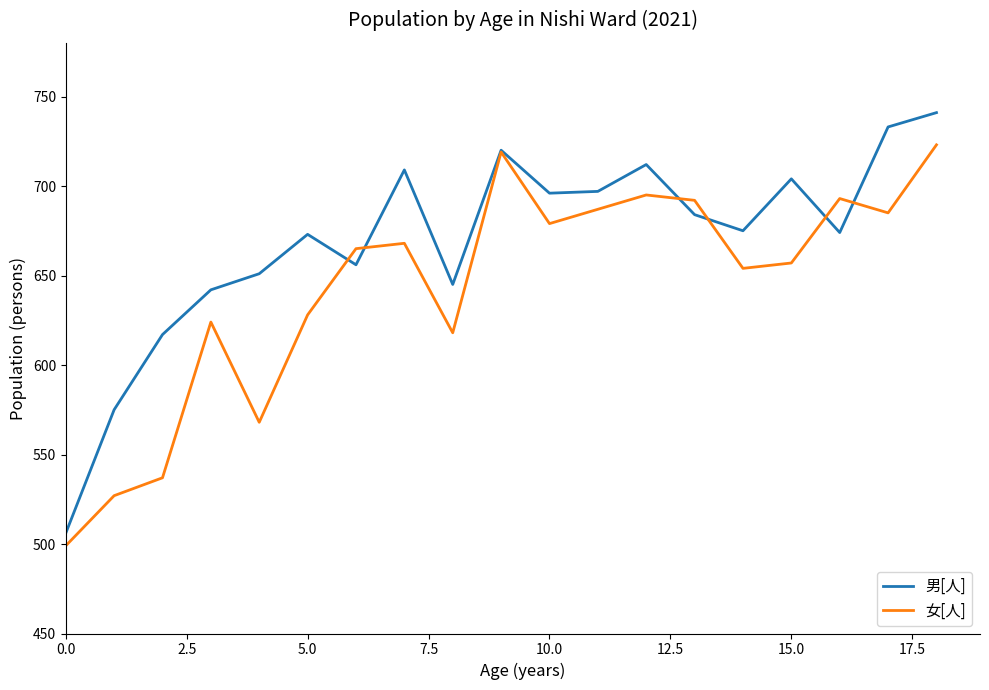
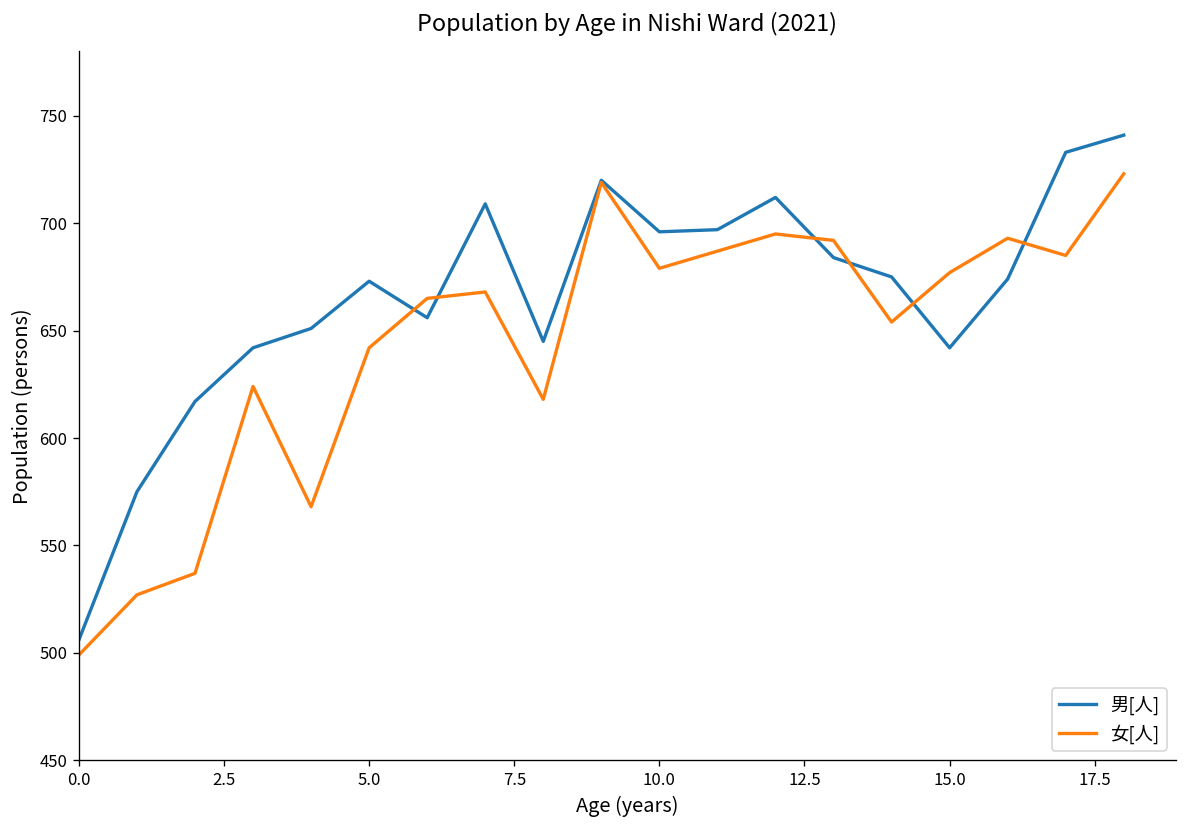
女[人], 5.0: 628 -> 642
男[人], 15.0: 704 -> 642
女[人], 15.0: 657 -> 677
